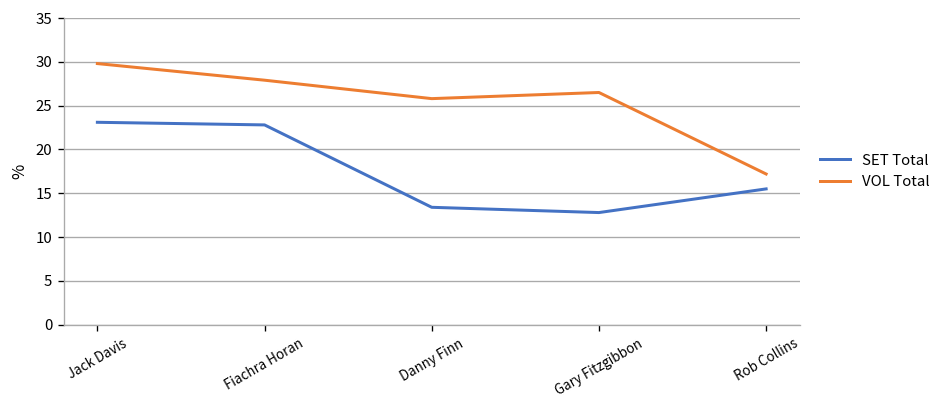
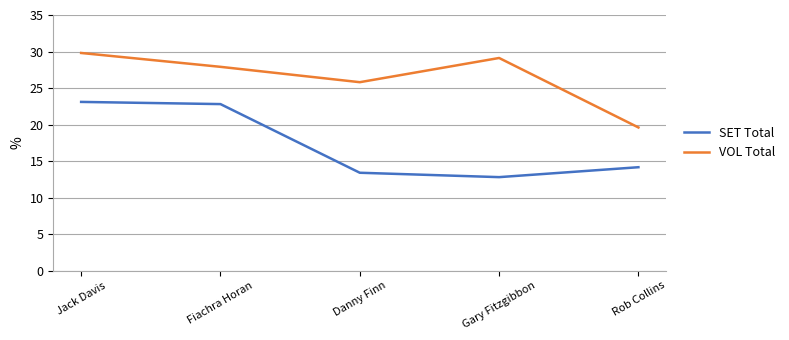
VOL Total, Gary Fitzgibbon: 27 -> 29
SET Total, Rob Collins: 15 -> 14
VOL Total, Rob Collins: 17 -> 20
